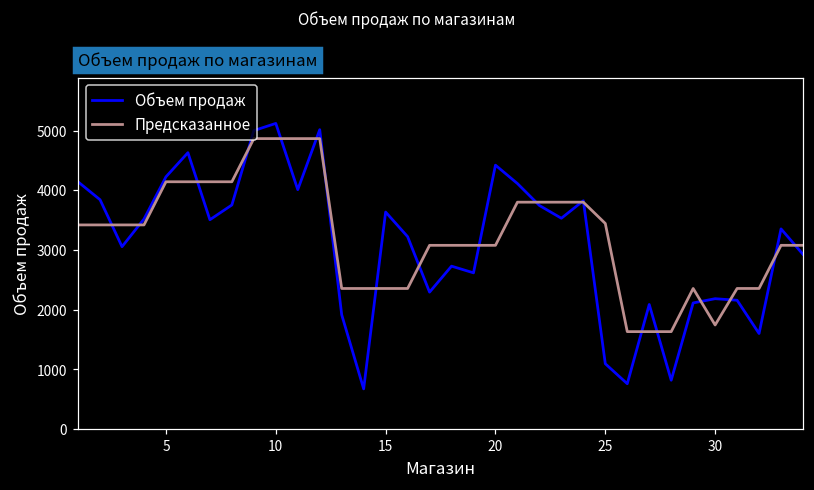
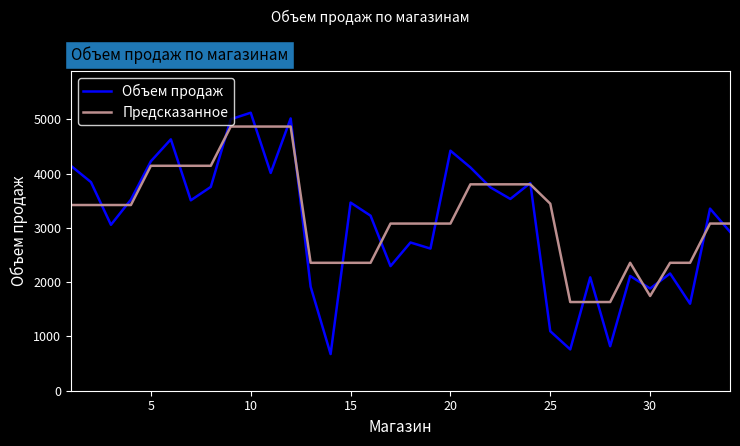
Объем продаж, 15: 3600 -> 3500
Объем продаж, 30: 2200 -> 1900
